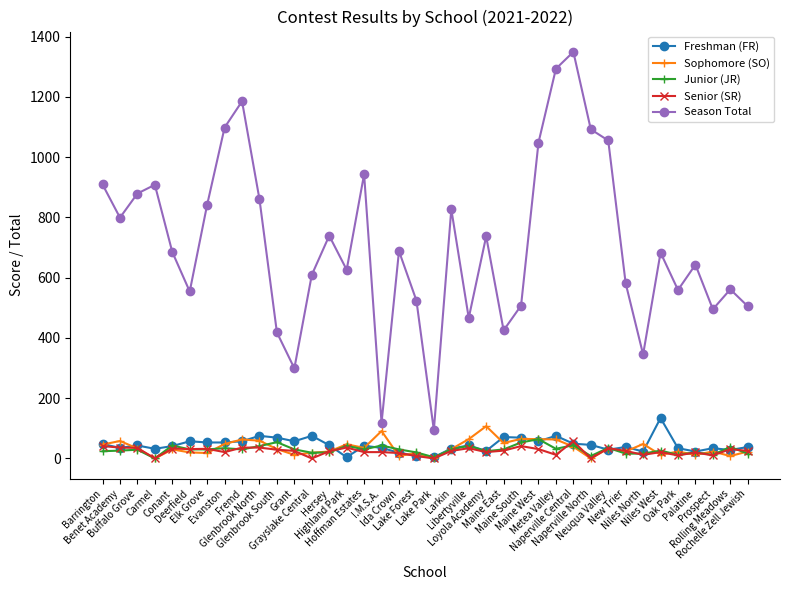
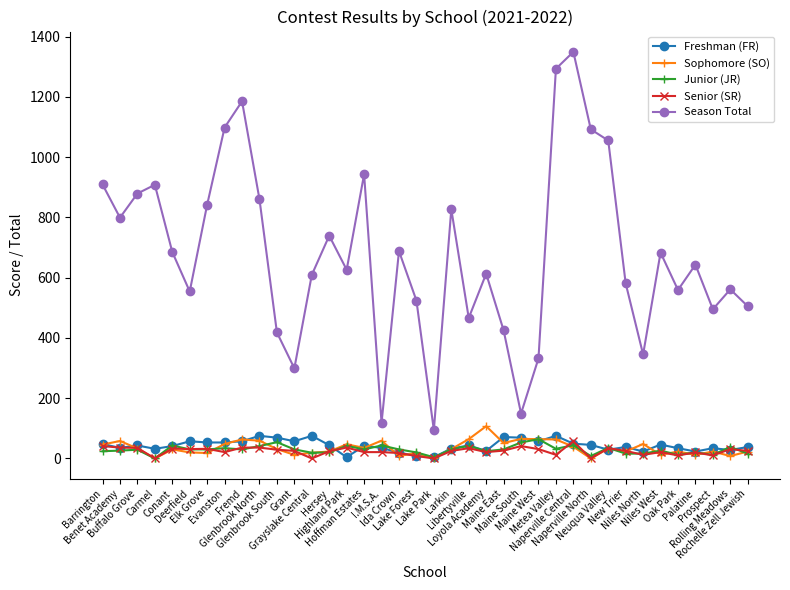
Sophomore (SO), I.M.S.A.: 90 -> 60
Season Total, Loyola Academy: 740 -> 610
Season Total, Maine South: 510 -> 150
Season Total, Maine West: 1050 -> 330
Freshman (FR), Niles West: 130 -> 50
